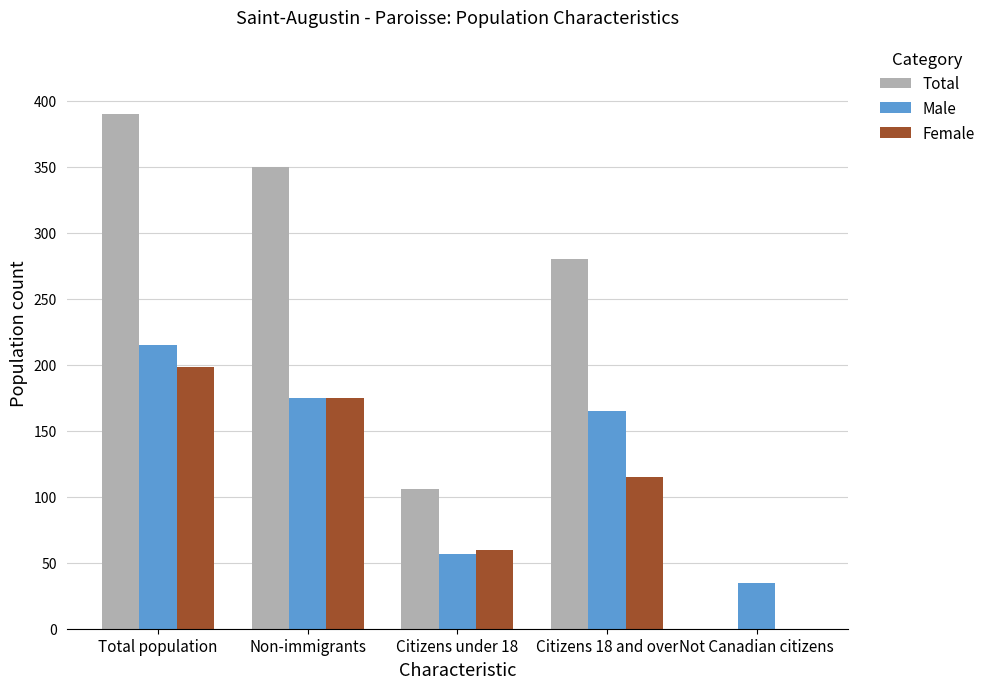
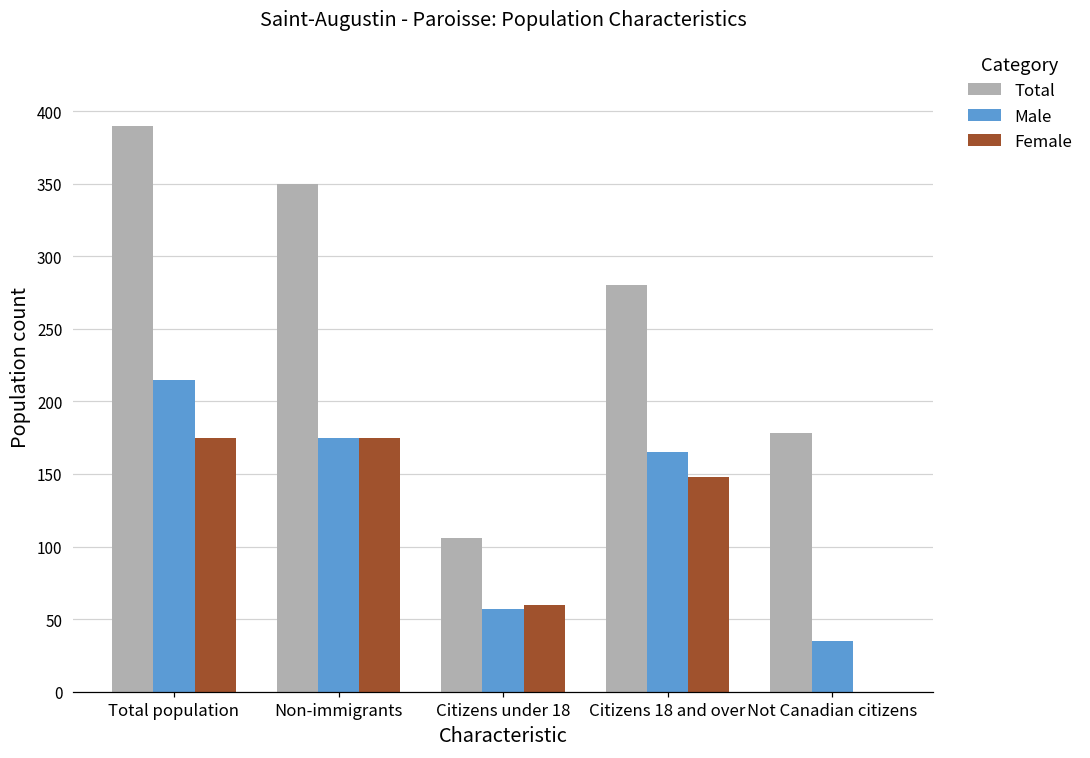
Female, Total population: 198 -> 175
Female, Citizens 18 and over: 115 -> 148
Total, Not Canadian citizens: 0 -> 178
